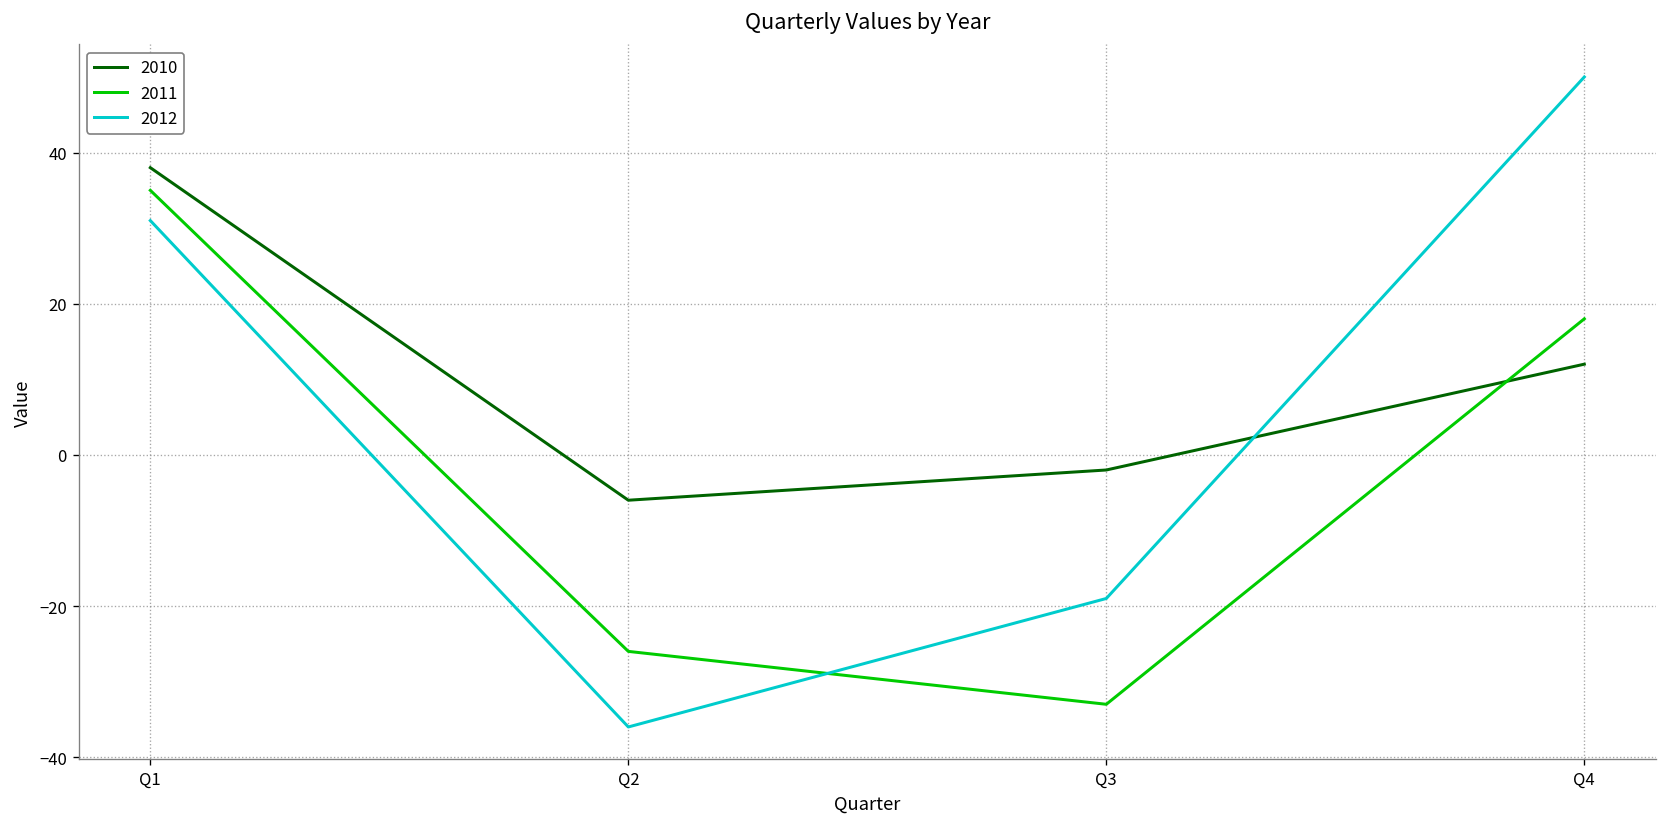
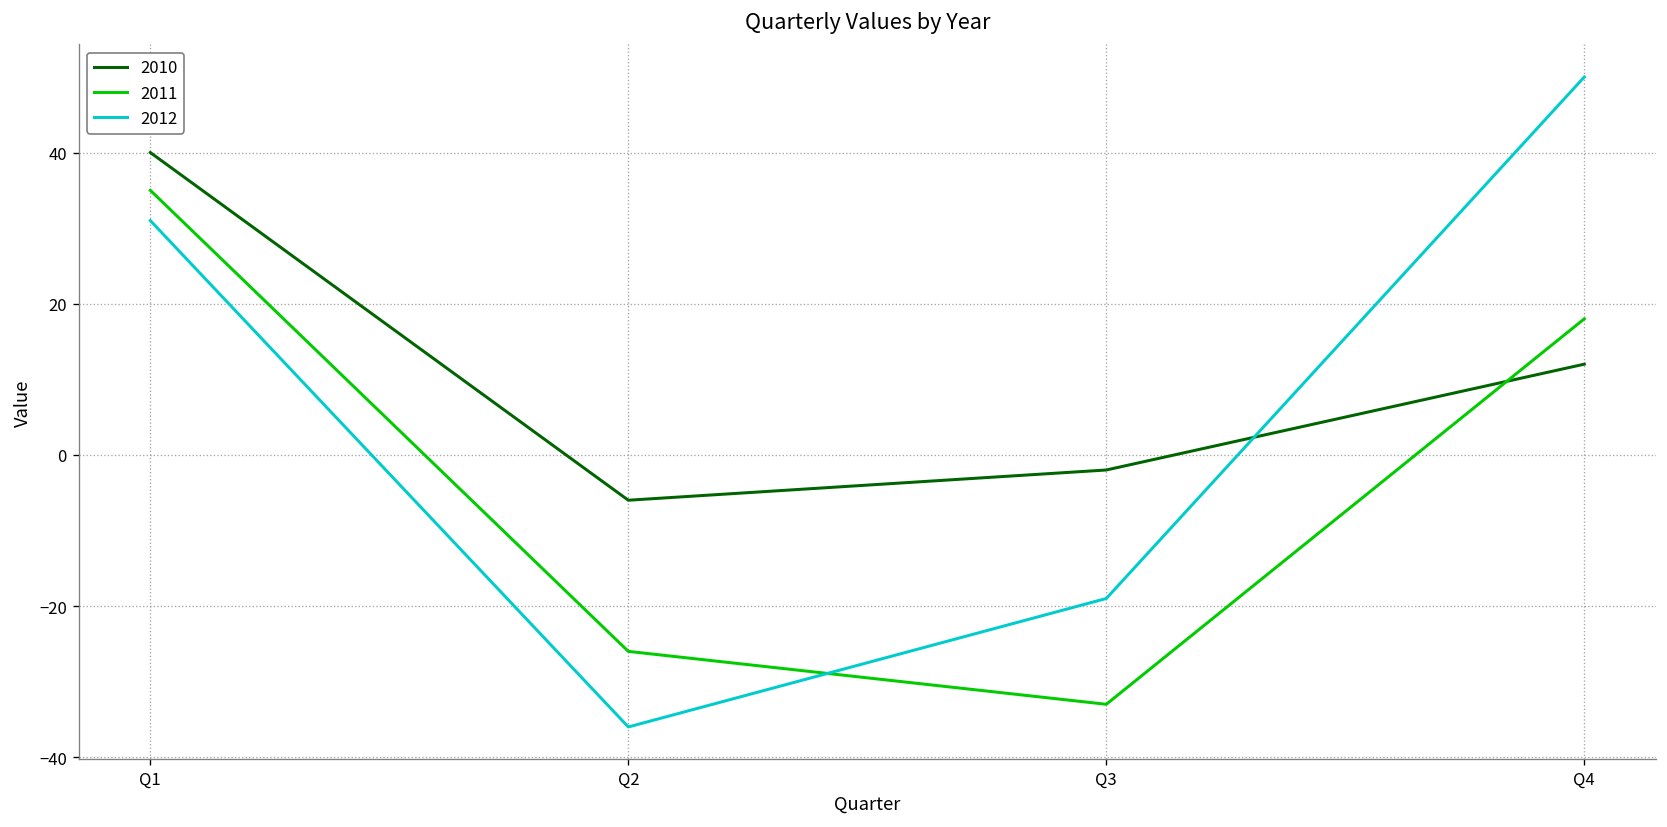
2010, Q1: 38 -> 40
